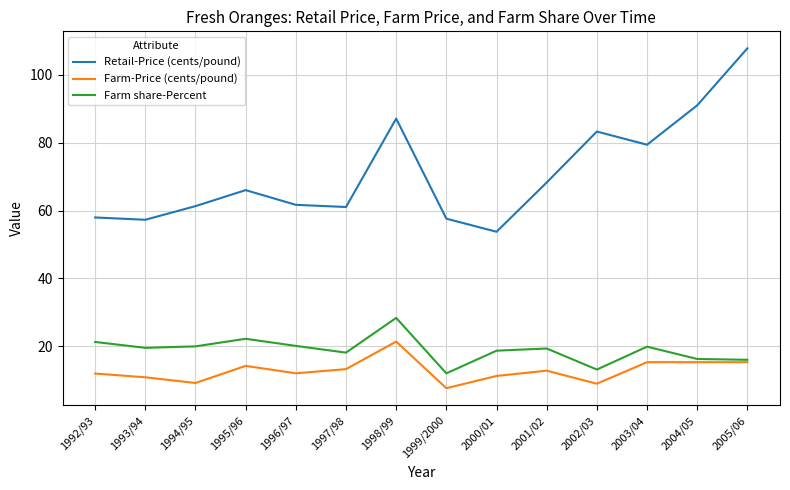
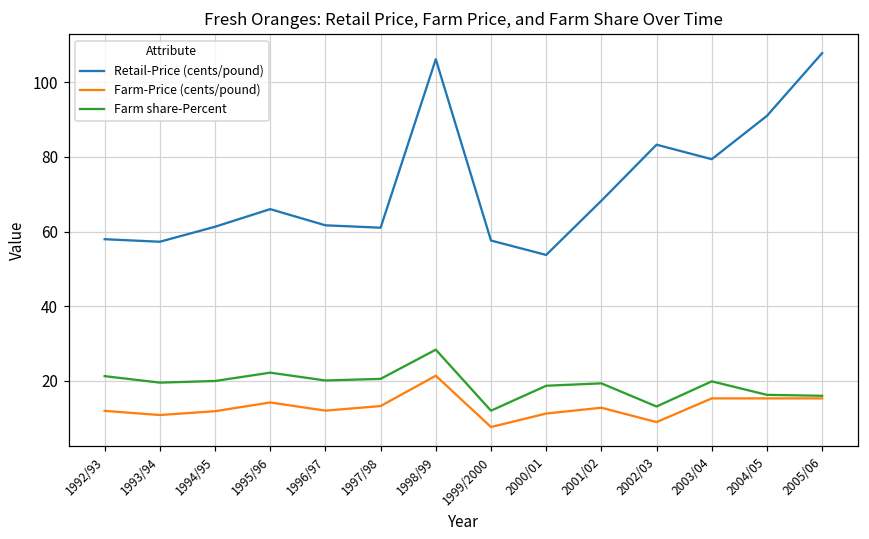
Farm-Price (cents/pound), 1994/95: 9 -> 12
Farm share-Percent, 1997/98: 18 -> 21
Retail-Price (cents/pound), 1998/99: 87 -> 106
